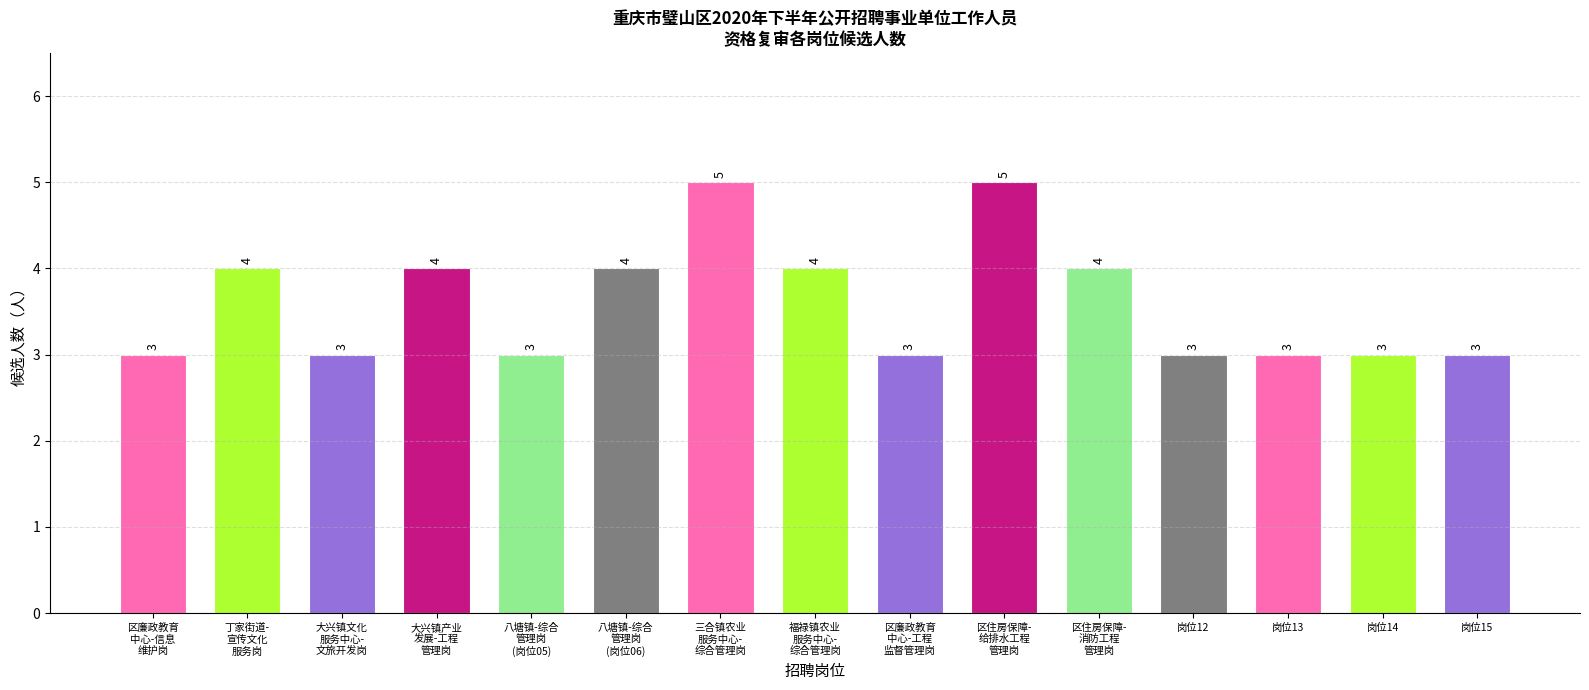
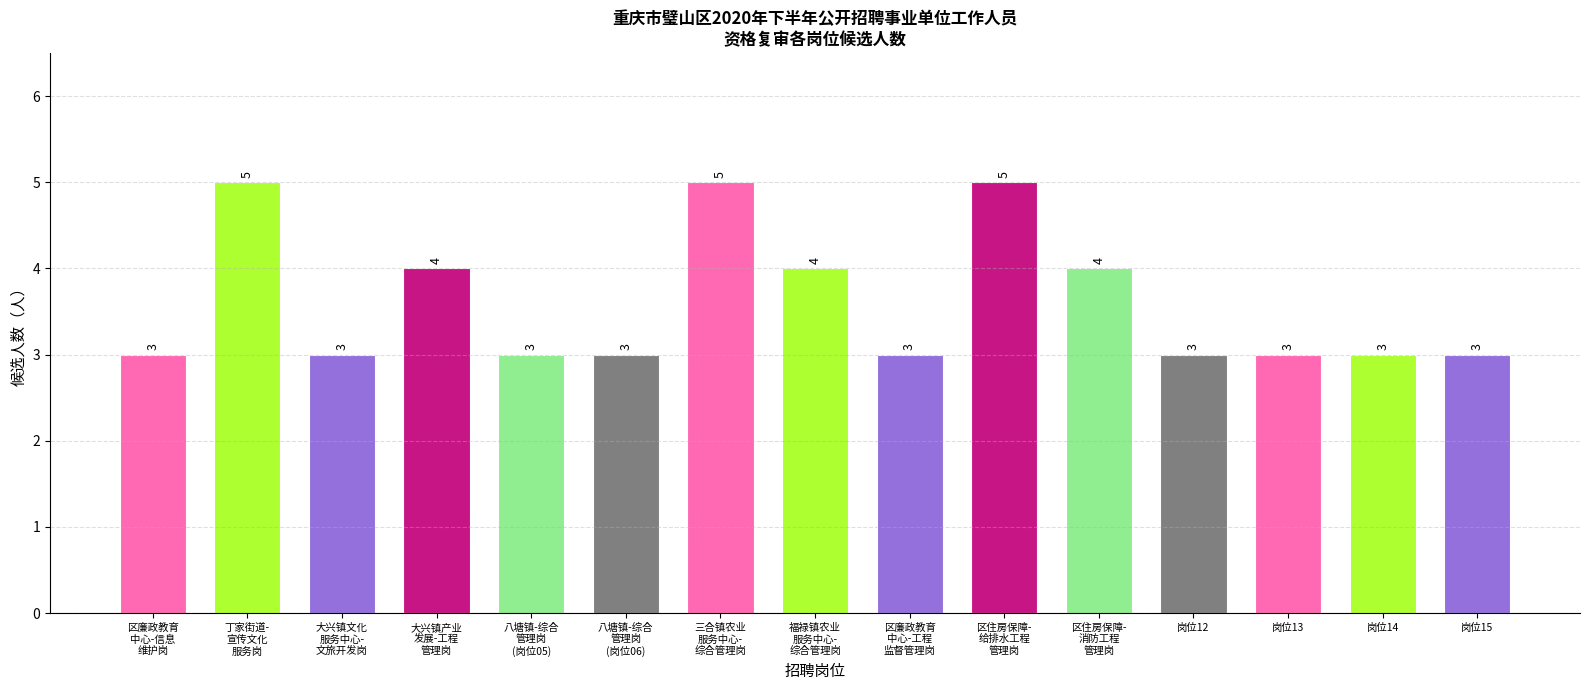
丁家街道- 宣传文化 服务岗: 4 -> 5
八塘镇-综合 管理岗 (岗位06): 4 -> 3
